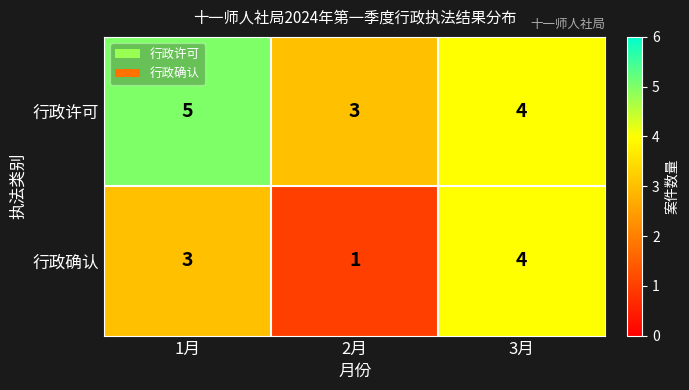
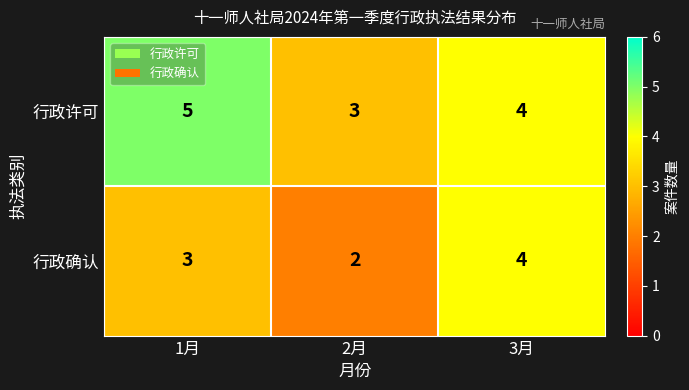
行政确认, 2月: 1 -> 2
